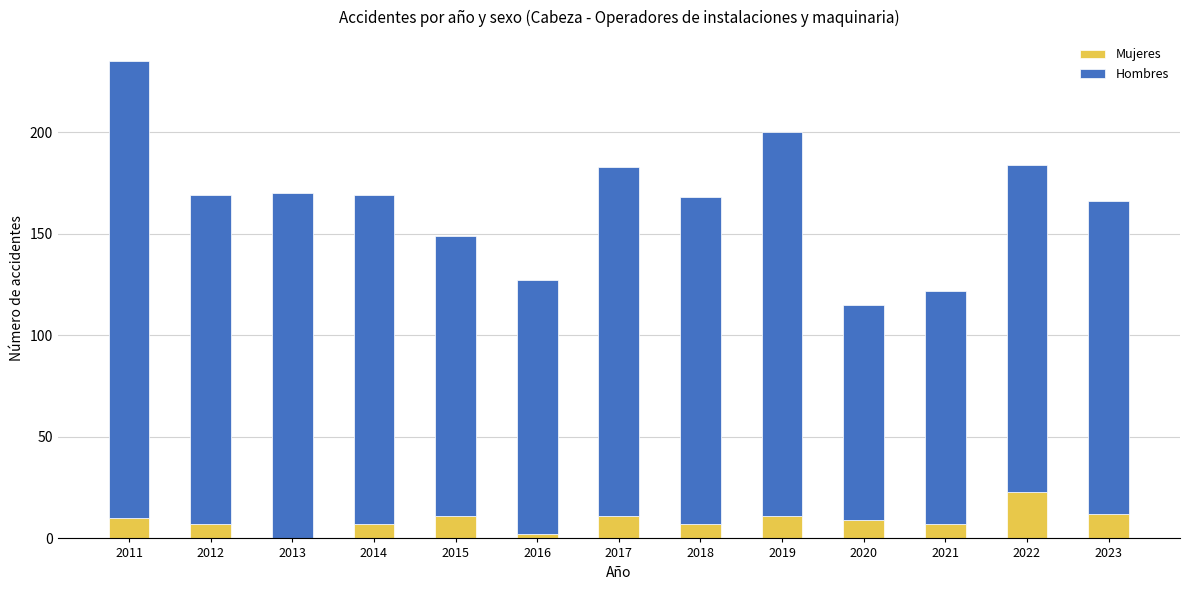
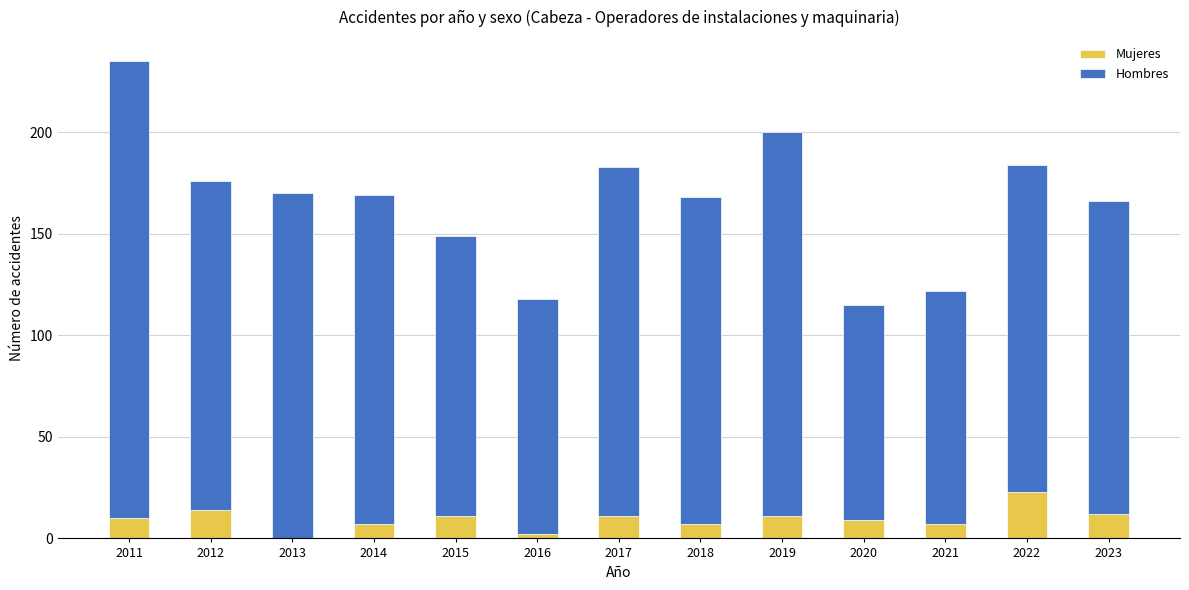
Mujeres, 2012: 7 -> 14
Hombres, 2016: 125 -> 116
